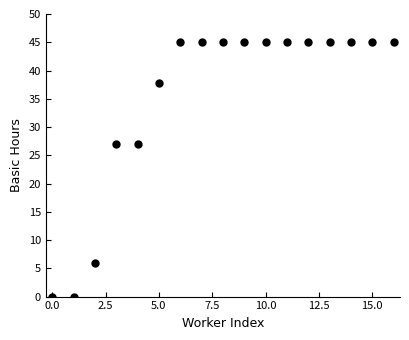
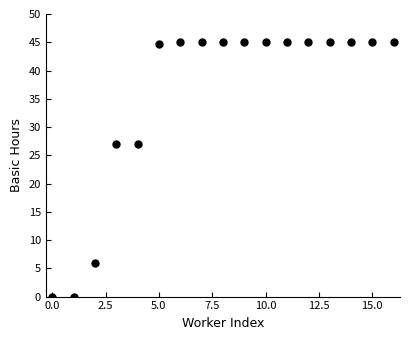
5.0: 38 -> 45
